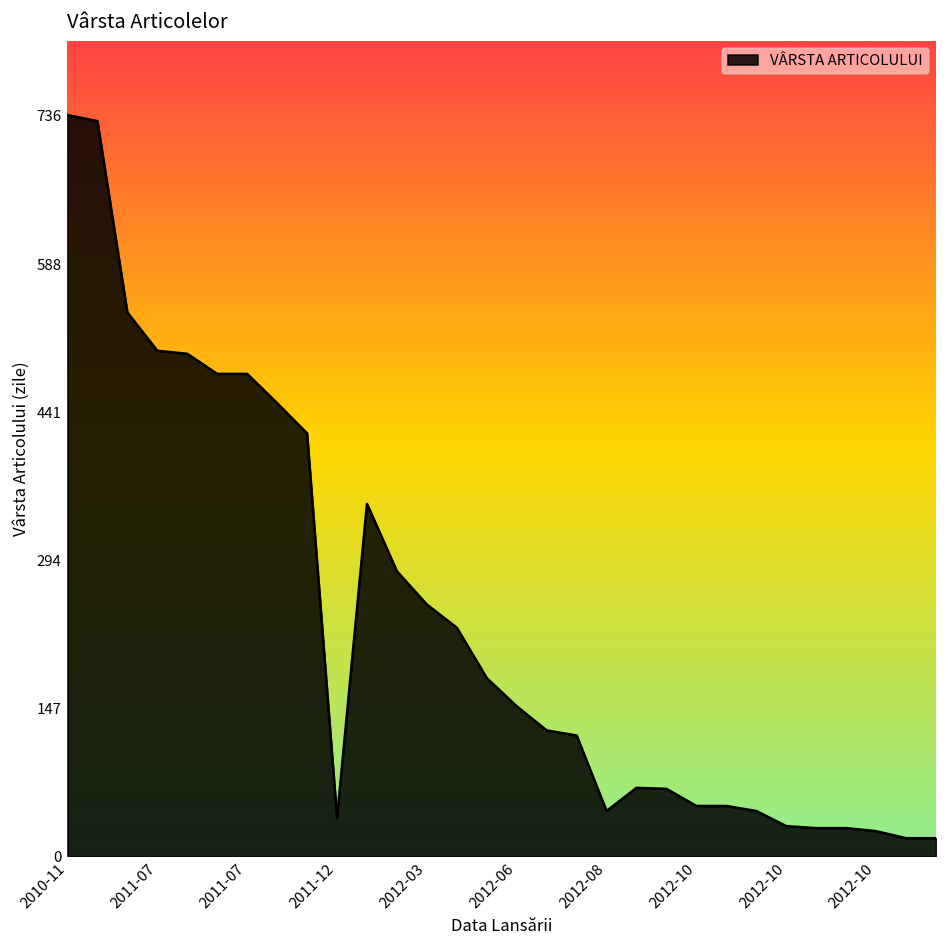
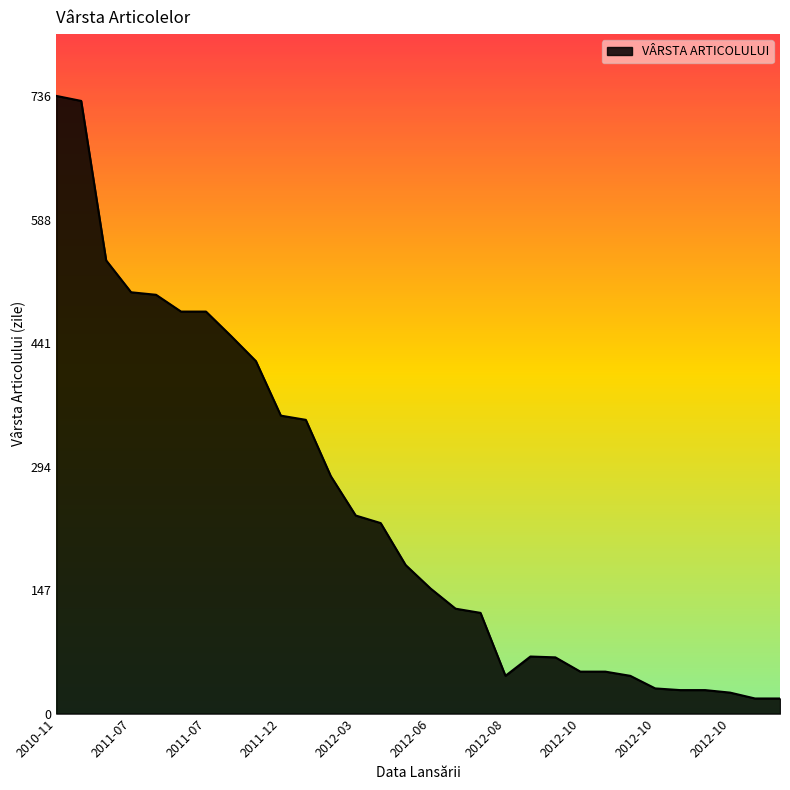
2011-12: 40 -> 360
2012-03: 250 -> 240
